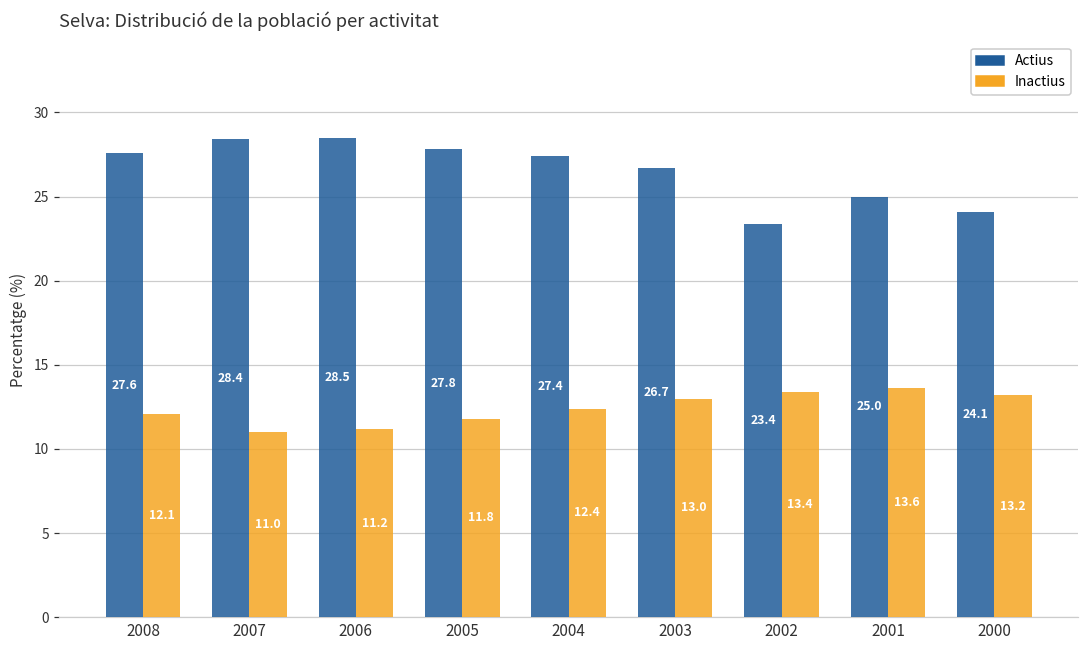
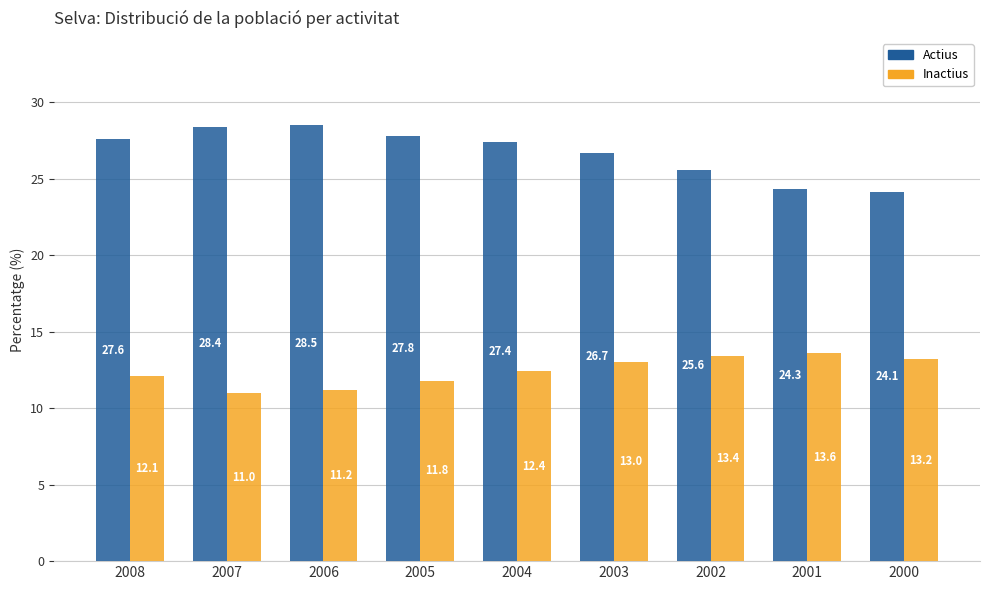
Actius, 2002: 23.4 -> 25.6
Actius, 2001: 25.0 -> 24.3
